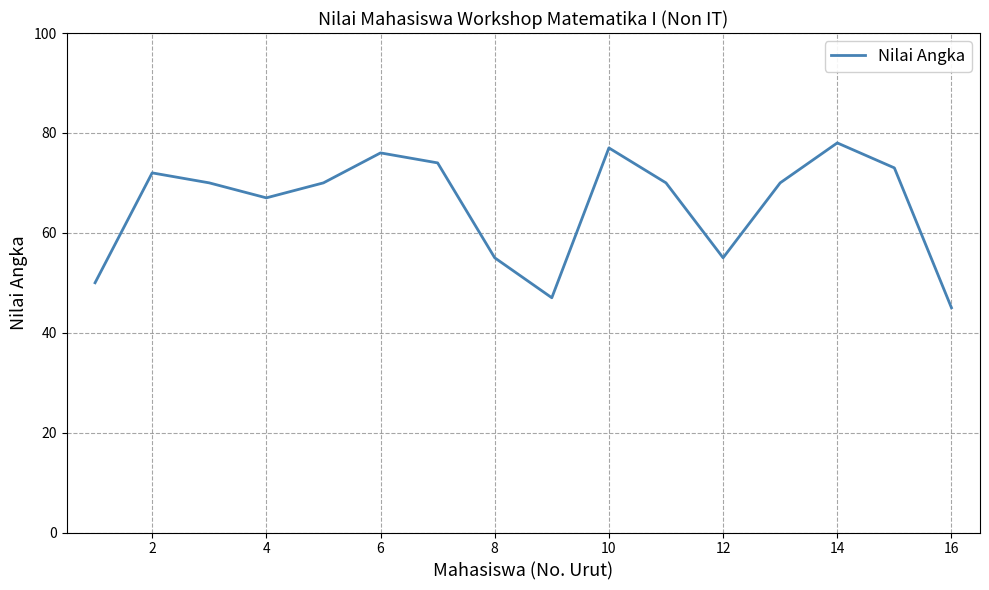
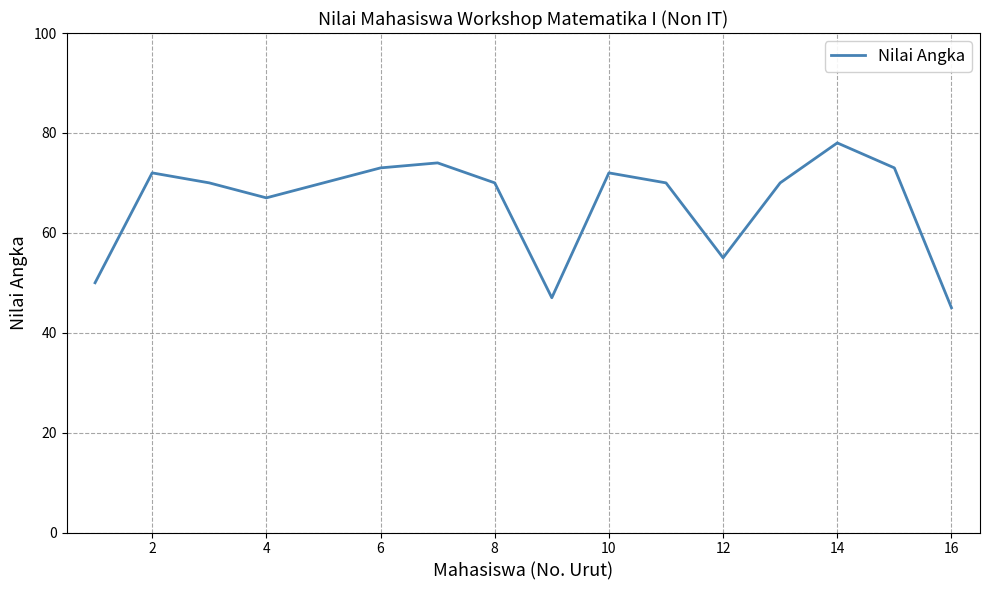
6: 76 -> 73
8: 55 -> 70
10: 77 -> 72
